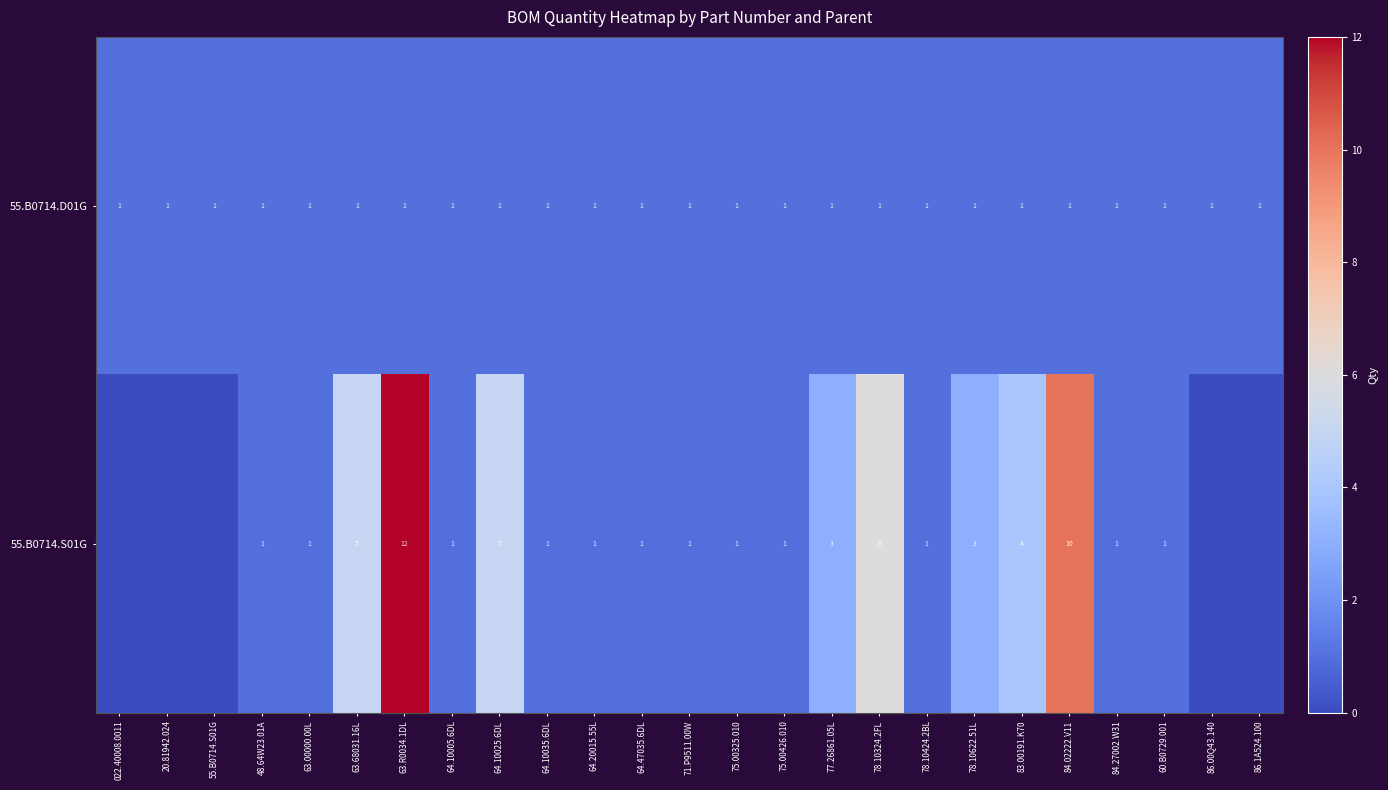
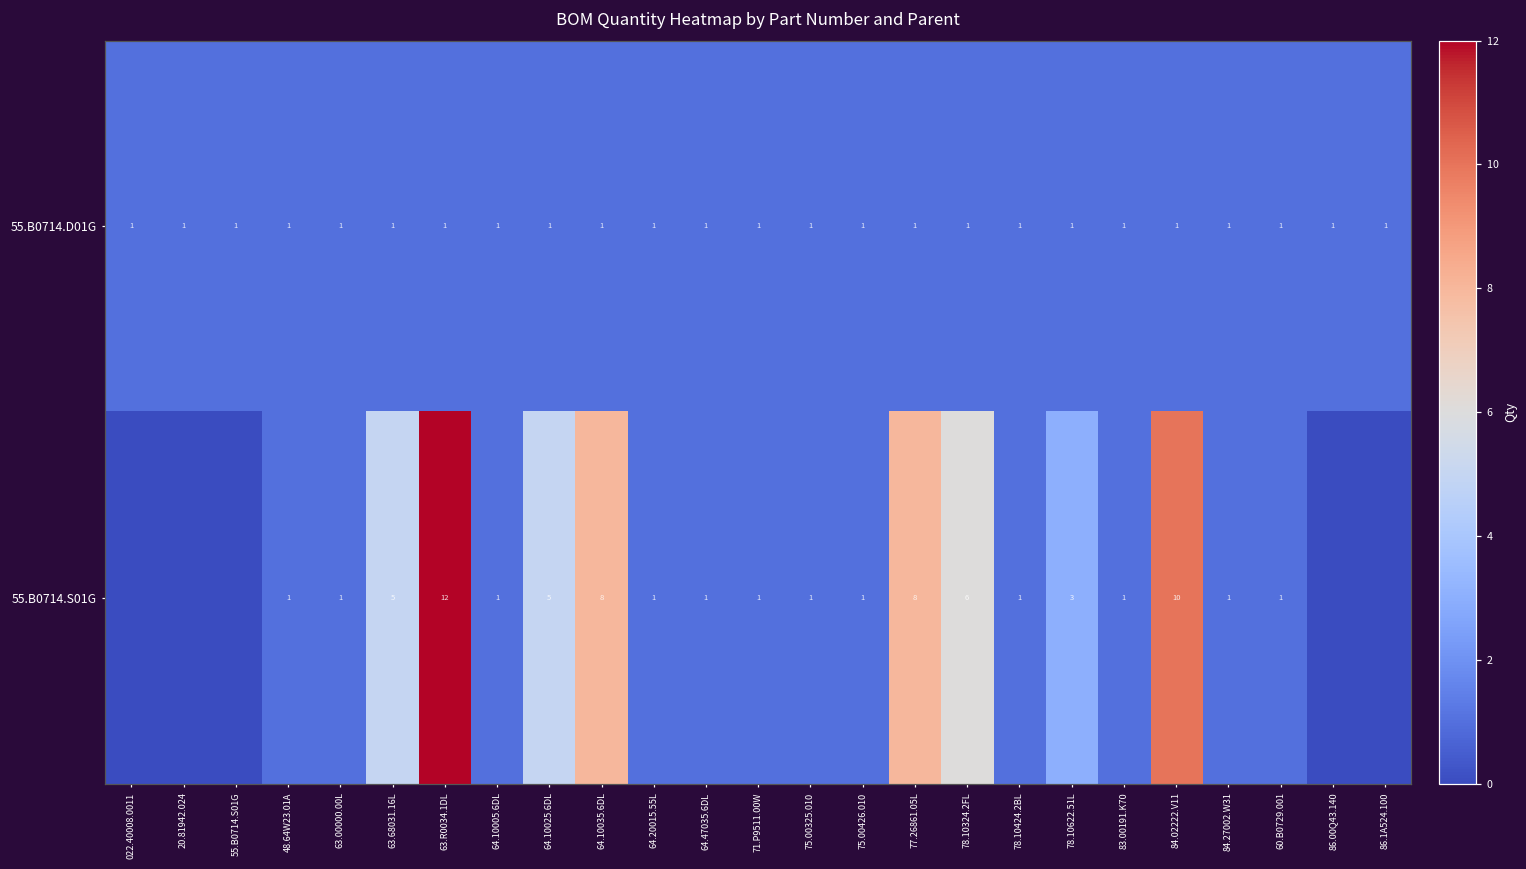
55.B0714.S01G, 64.10035.6DL: 1 -> 8
55.B0714.S01G, 77.26861.05L: 3 -> 8
55.B0714.S01G, 83.00191.K70: 4 -> 1
